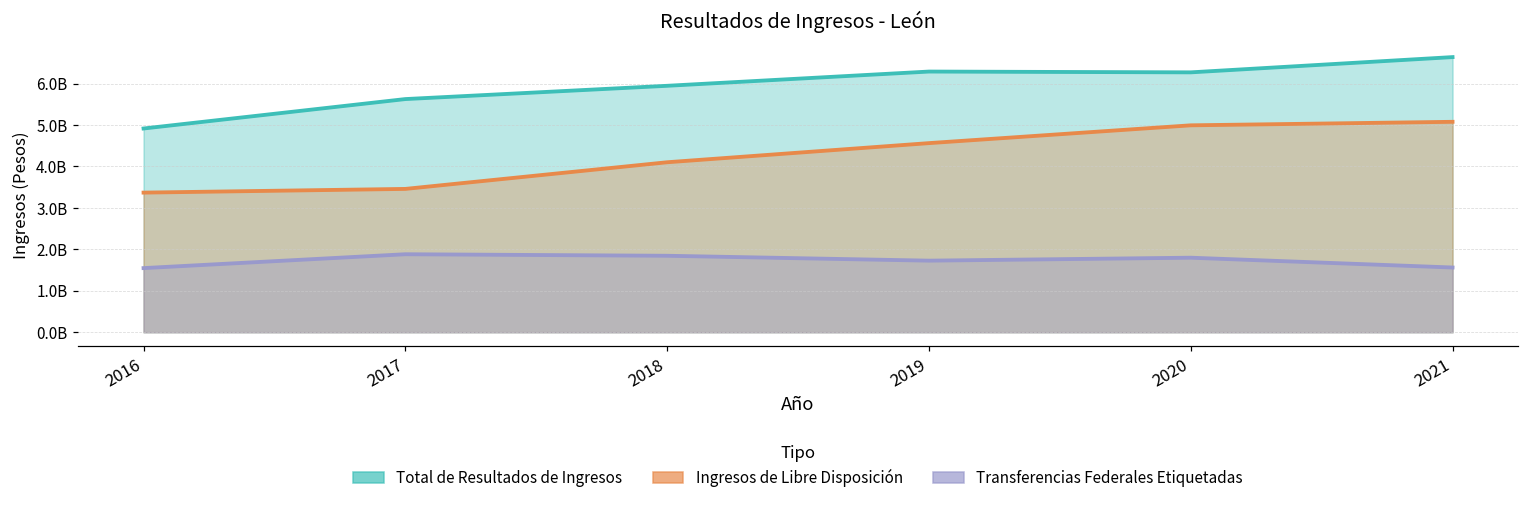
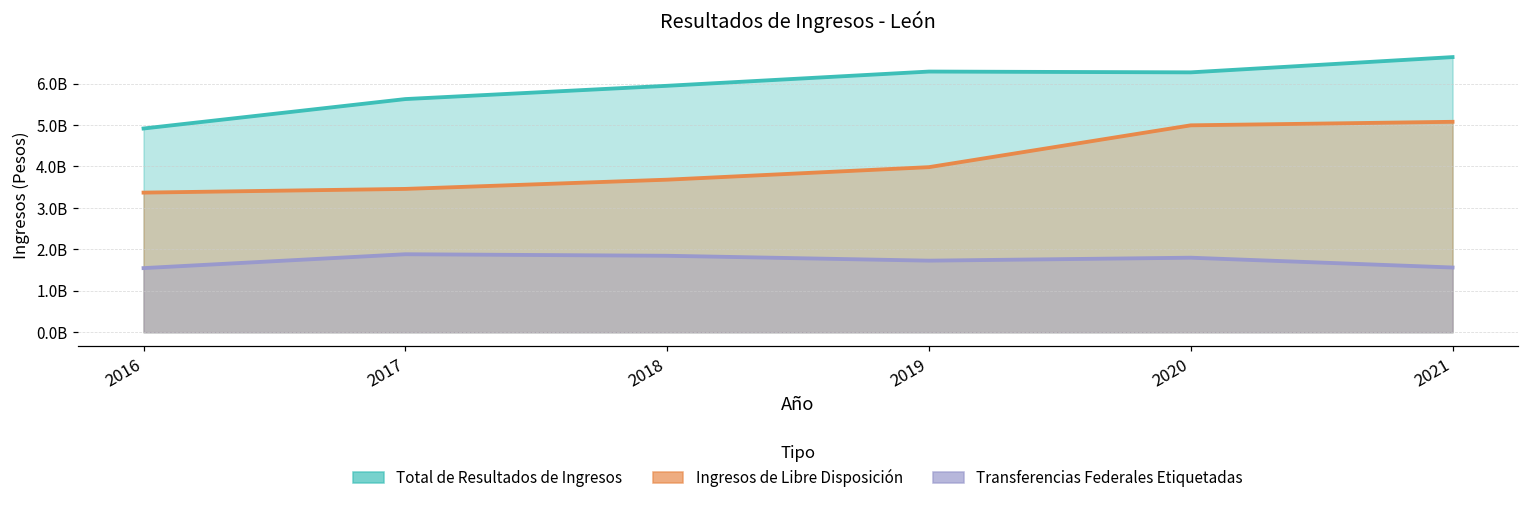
Ingresos de Libre Disposición, 2018: 4100000000 -> 3700000000
Ingresos de Libre Disposición, 2019: 4600000000 -> 4000000000
